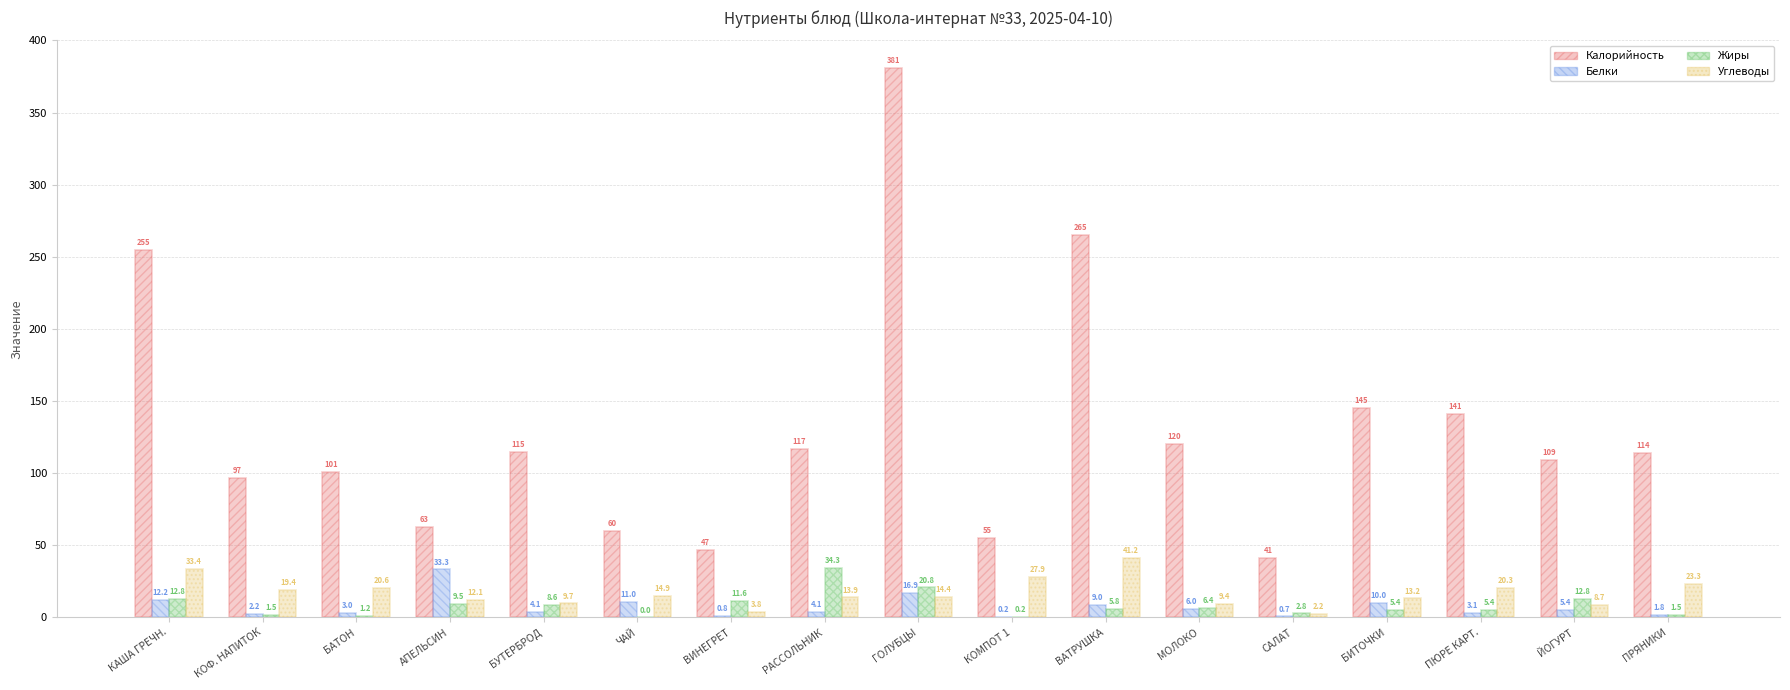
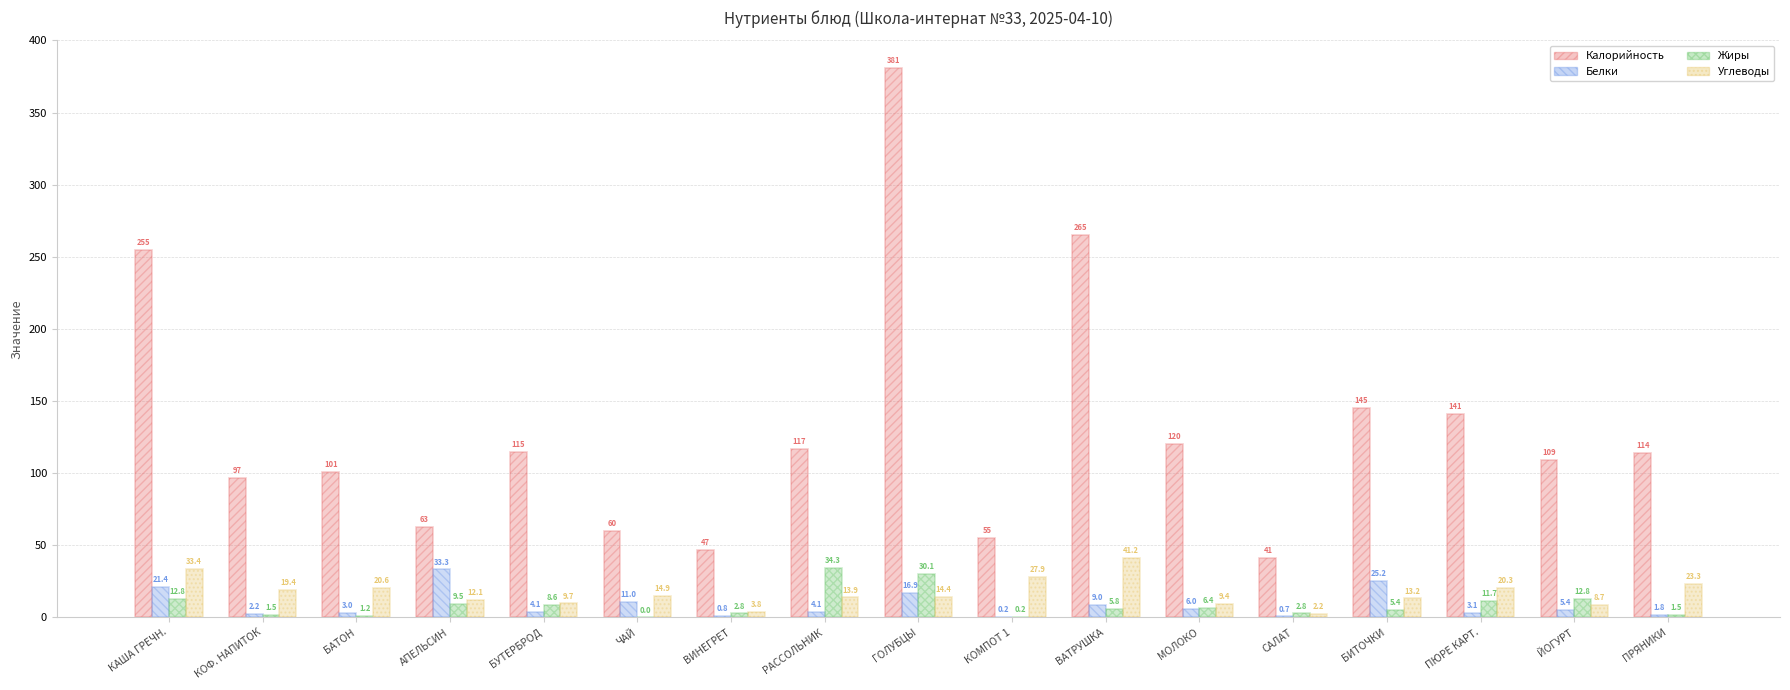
Белки, КАША ГРЕЧН.: 12.2 -> 21.4
Жиры, ВИНЕГРЕТ: 11.6 -> 2.8
Жиры, ГОЛУБЦЫ: 20.8 -> 30.1
Белки, БИТОЧКИ: 10.0 -> 25.2
Жиры, ПЮРЕ КАРТ.: 5.4 -> 11.7
